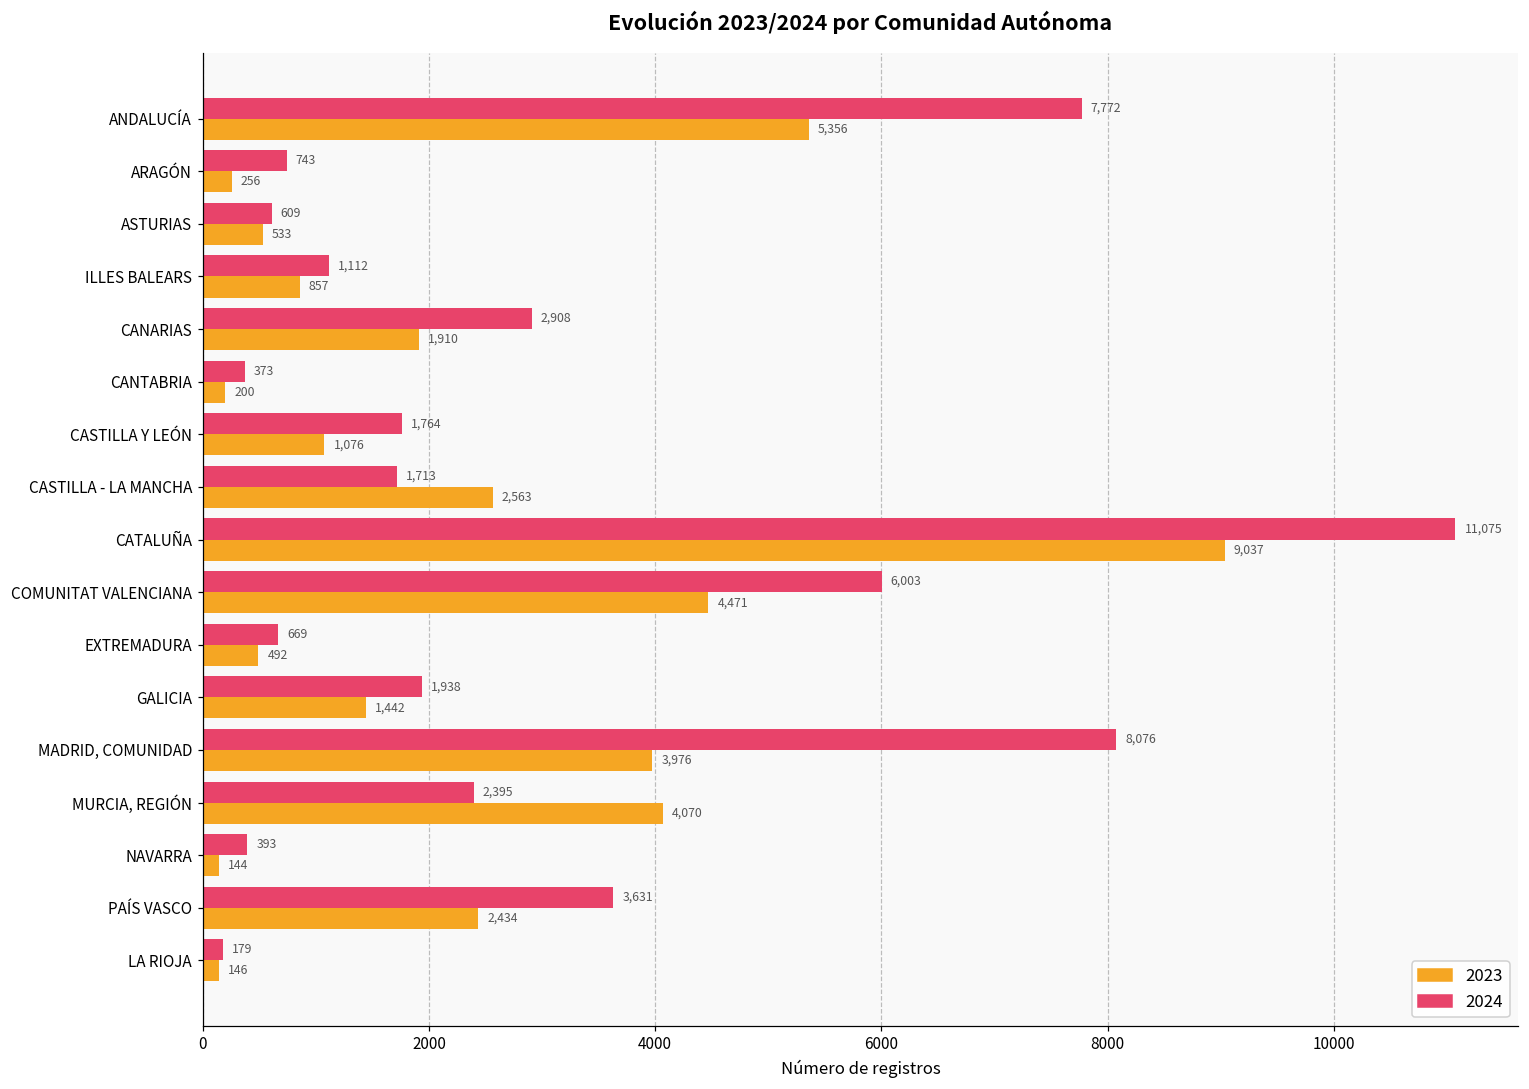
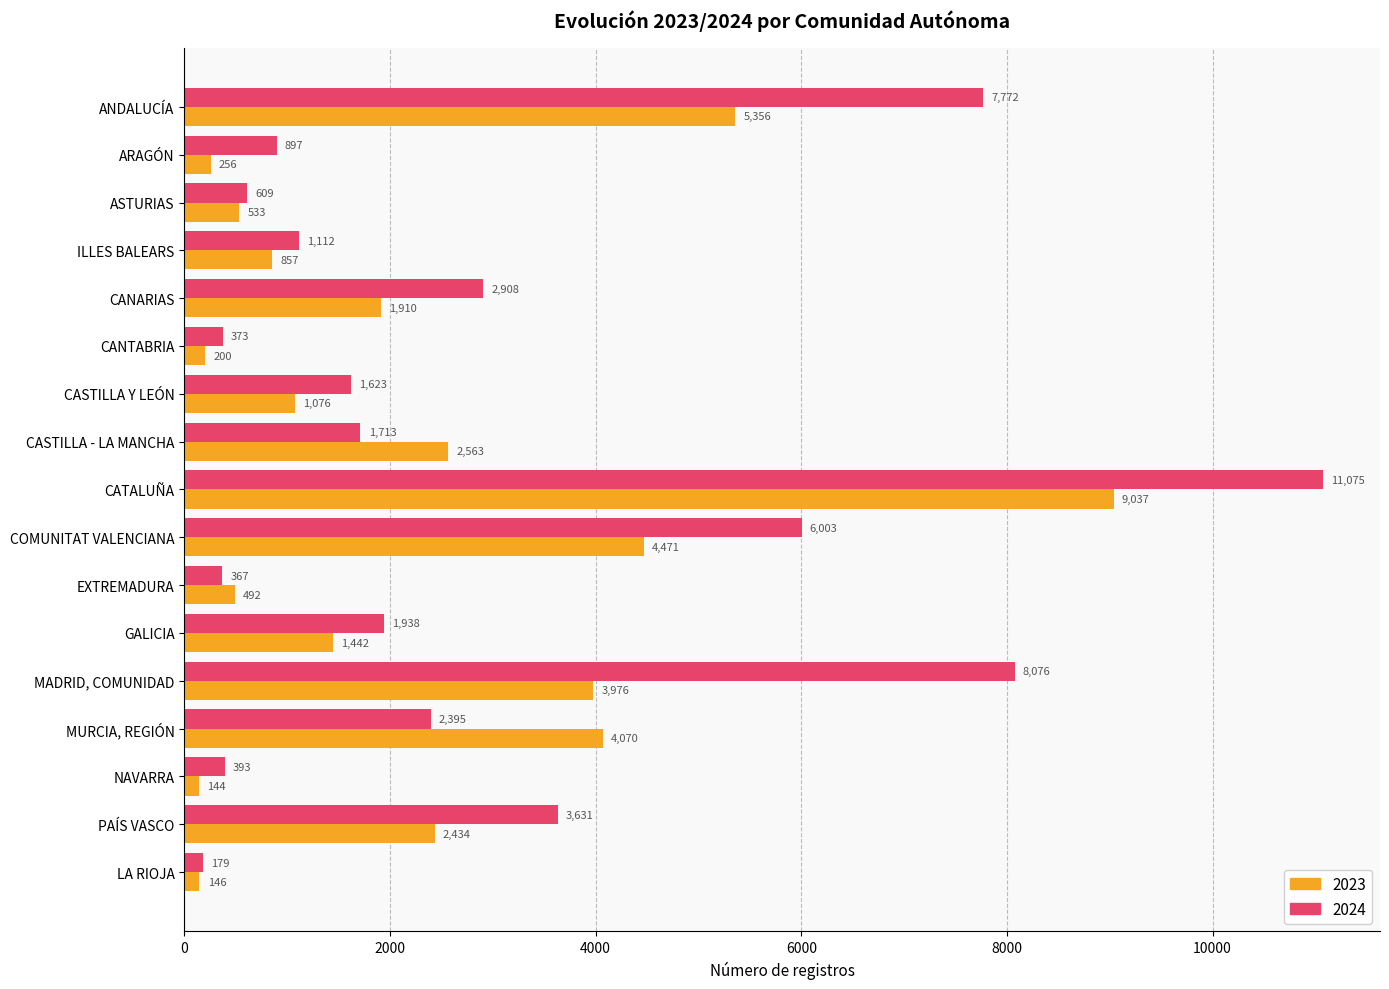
2024, ARAGÓN: 743 -> 897
2024, CASTILLA Y LEÓN: 1,764 -> 1,623
2024, EXTREMADURA: 669 -> 367
